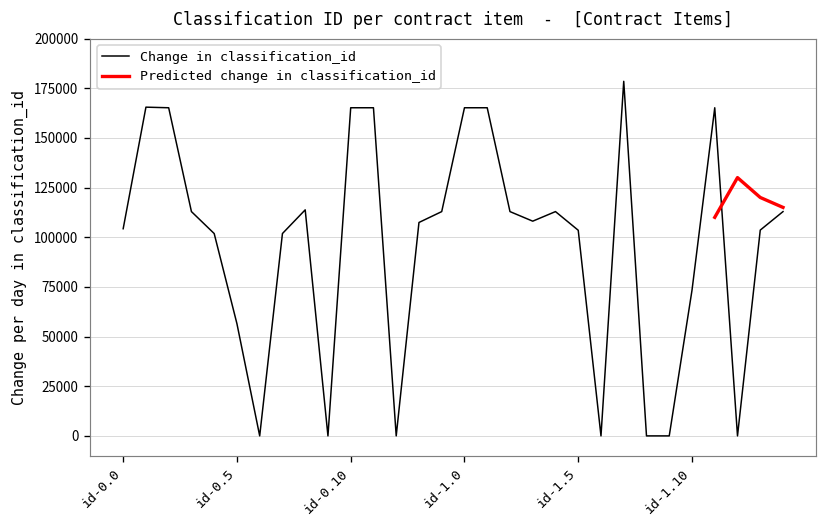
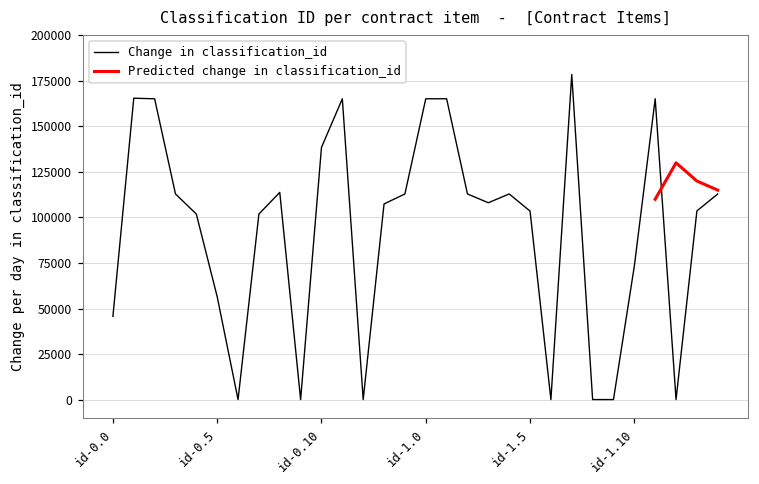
Change in classification_id, id-0.0: 104000 -> 46000
Change in classification_id, id-0.10: 165000 -> 138000
